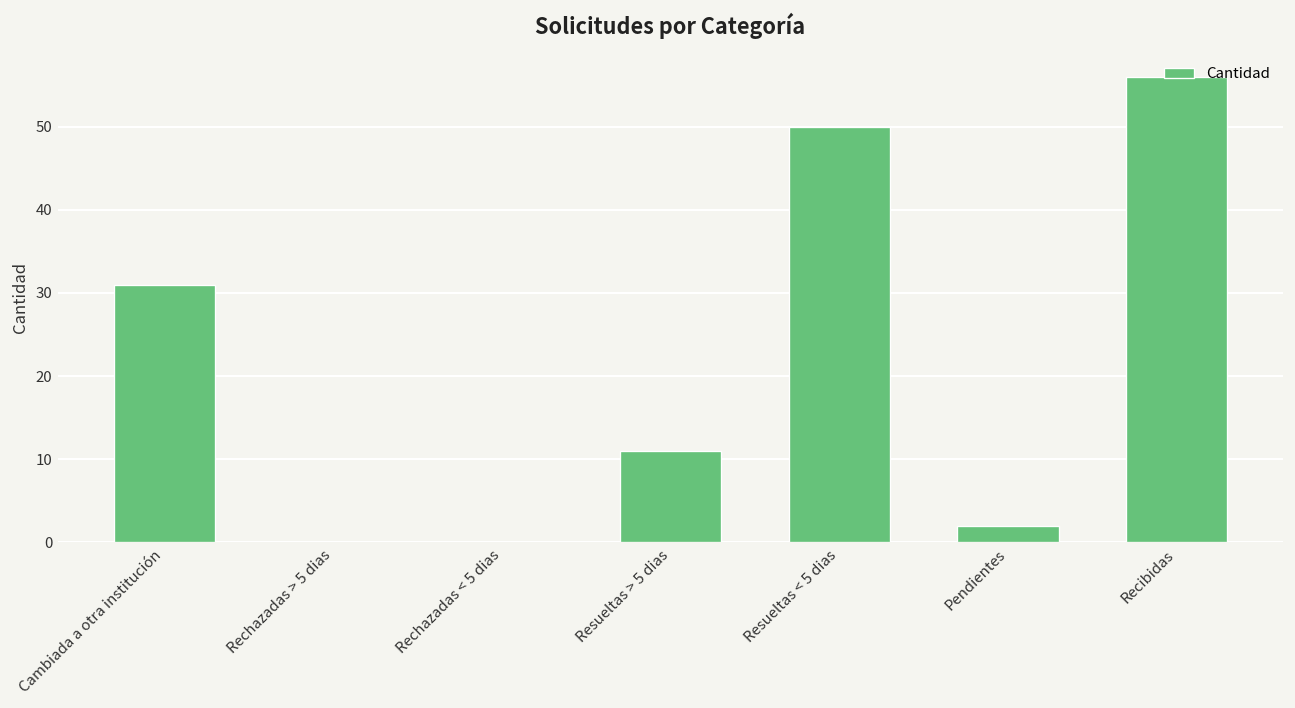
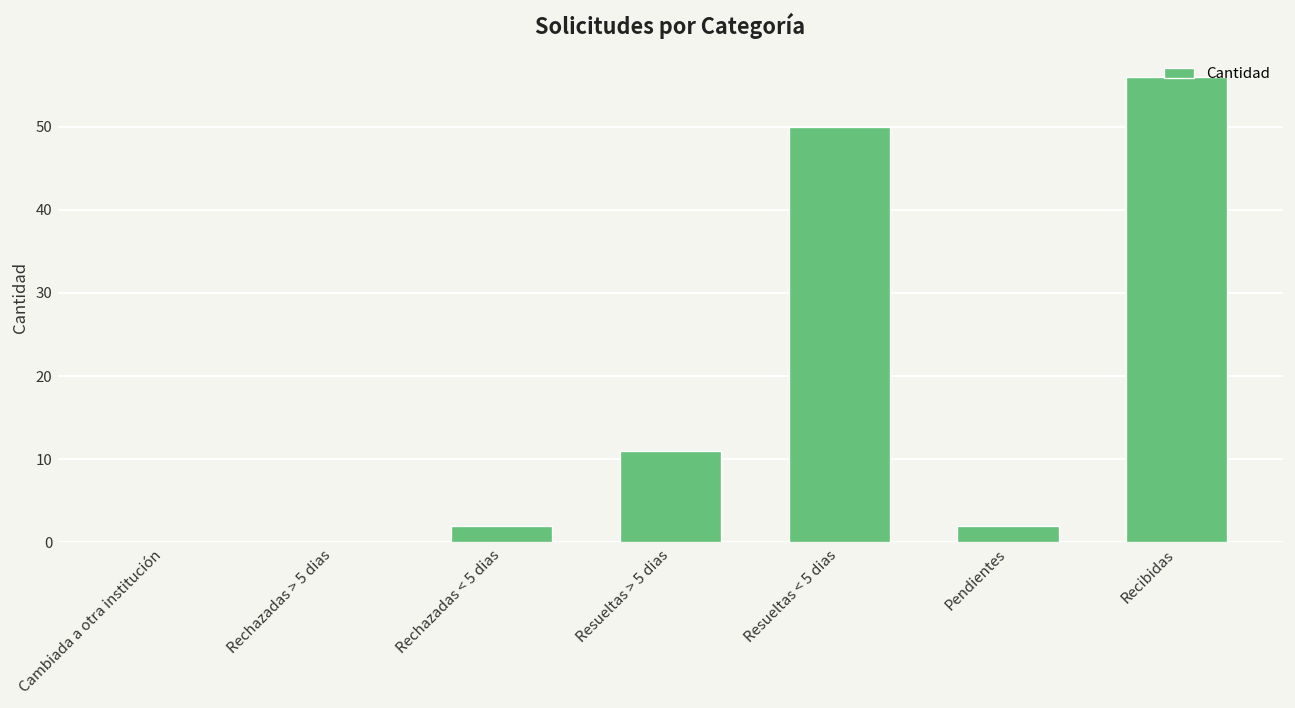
Cambiada a otra institución: 31 -> 0
Rechazadas < 5 dias: 0 -> 2
